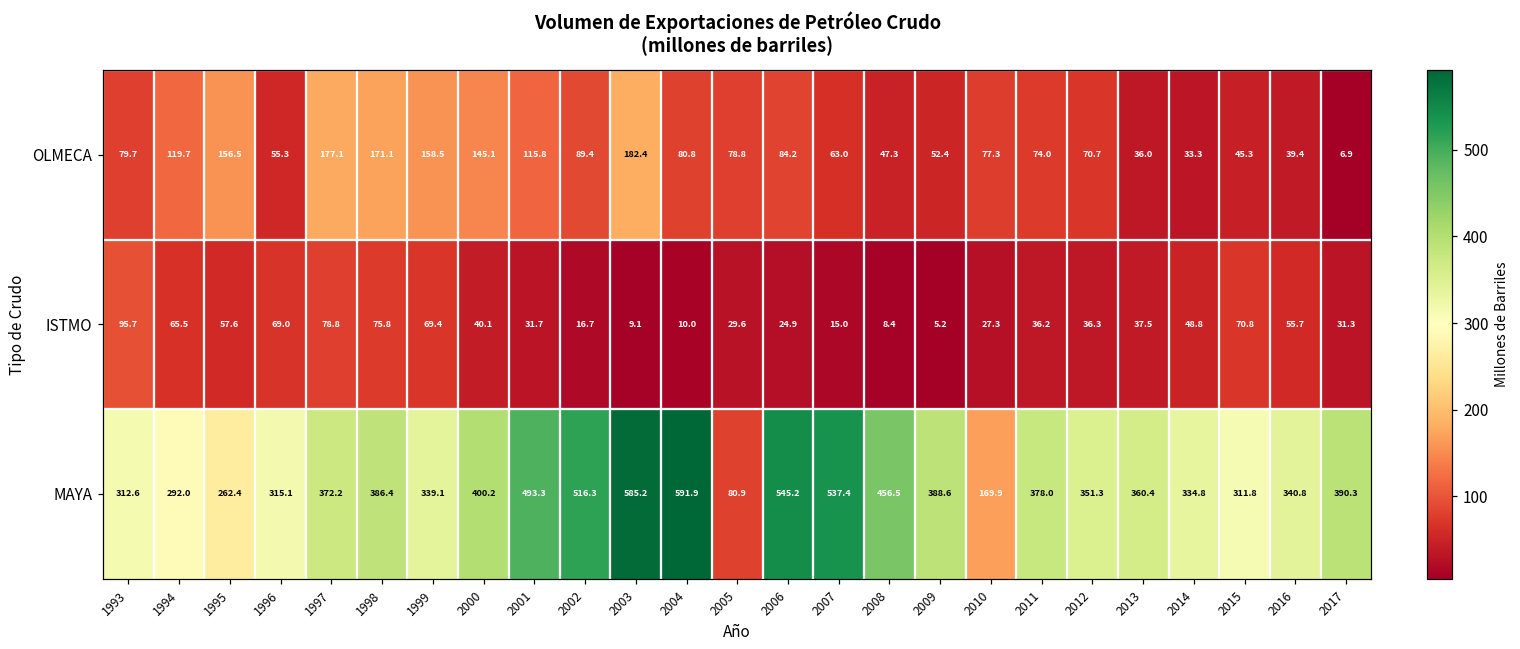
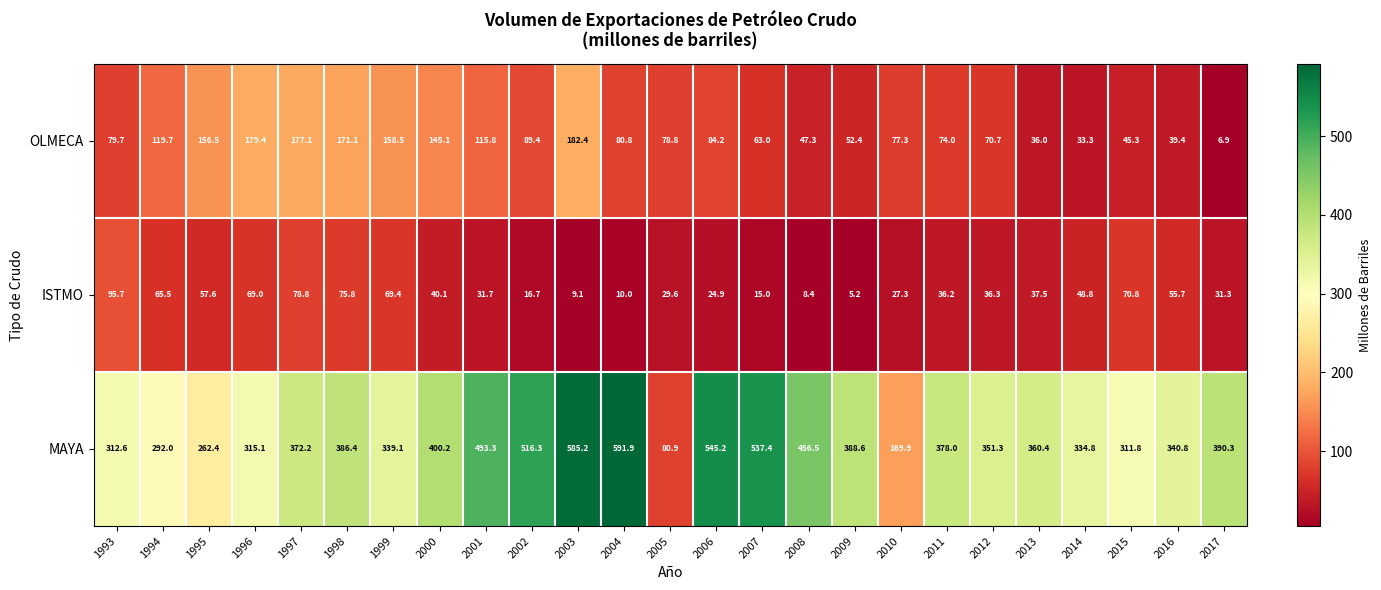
OLMECA, 1996: 55.3 -> 179.4
